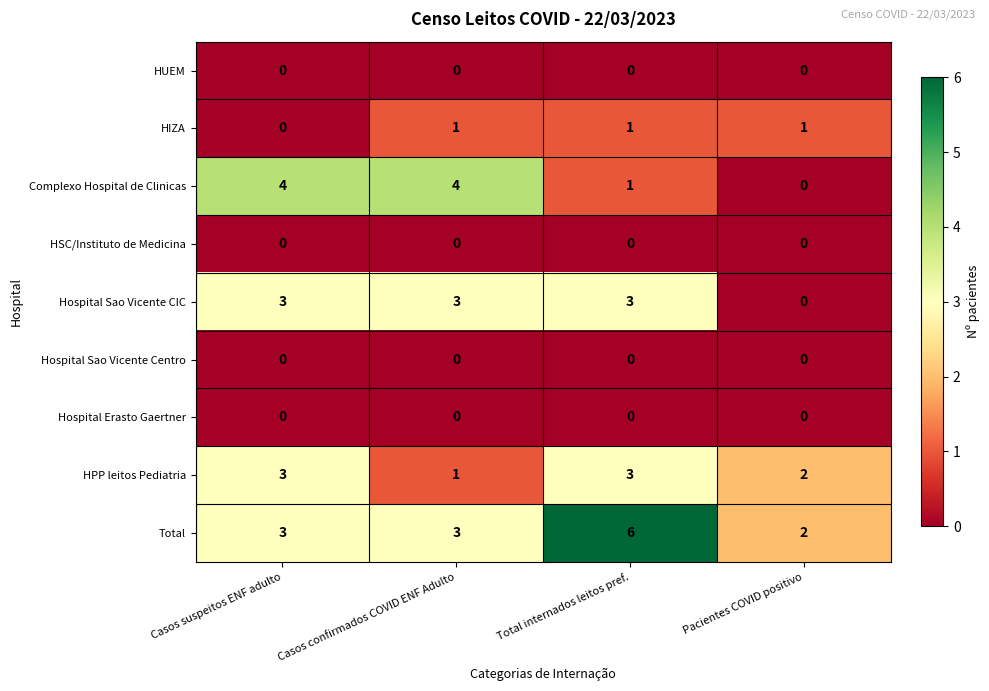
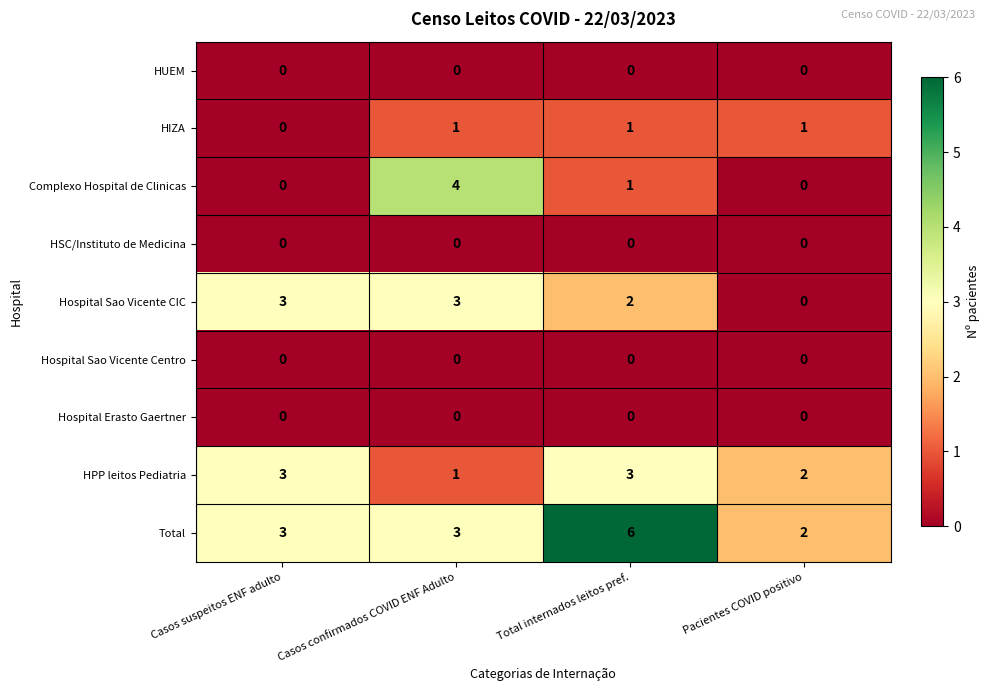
Complexo Hospital de Clinicas, Casos suspeitos ENF adulto: 4 -> 0
Hospital Sao Vicente CIC, Total internados leitos pref.: 3 -> 2
